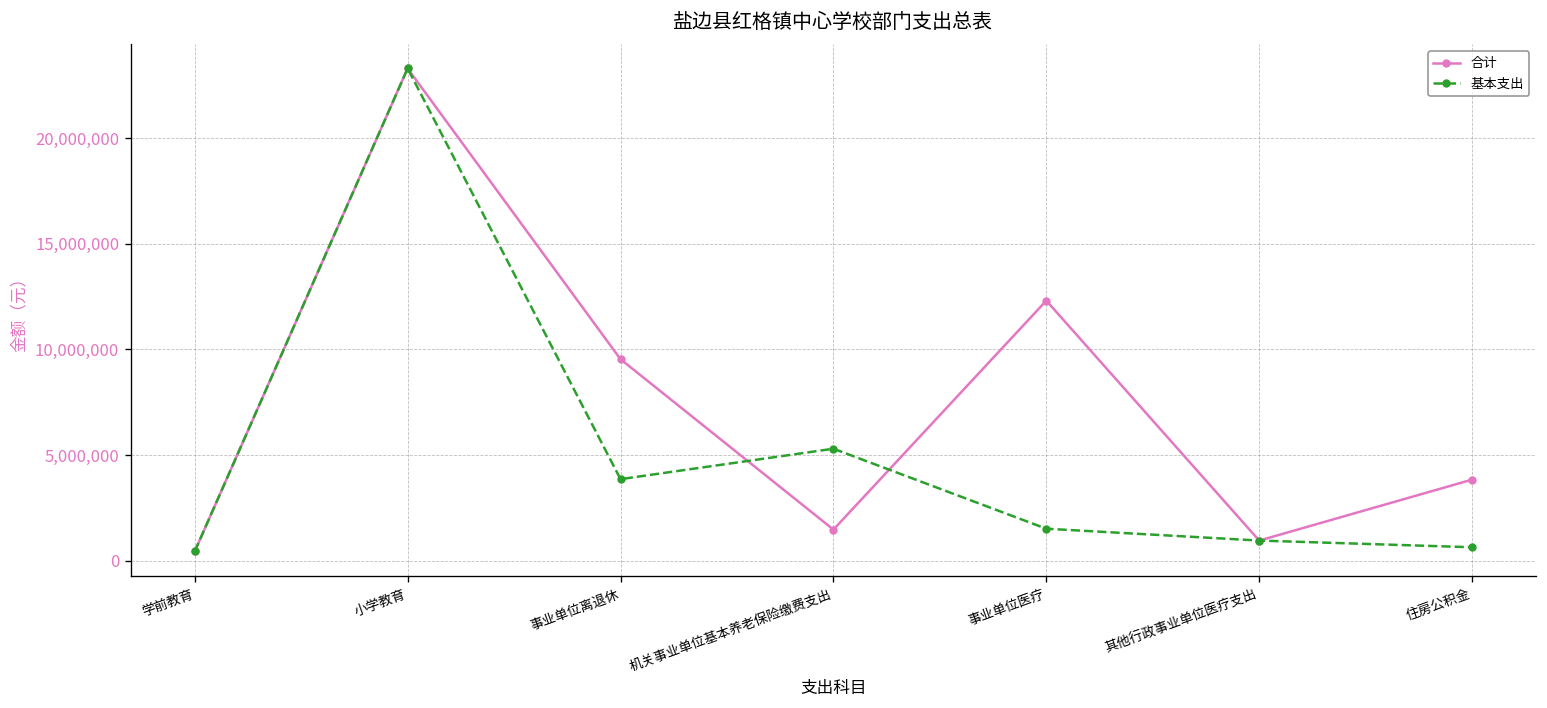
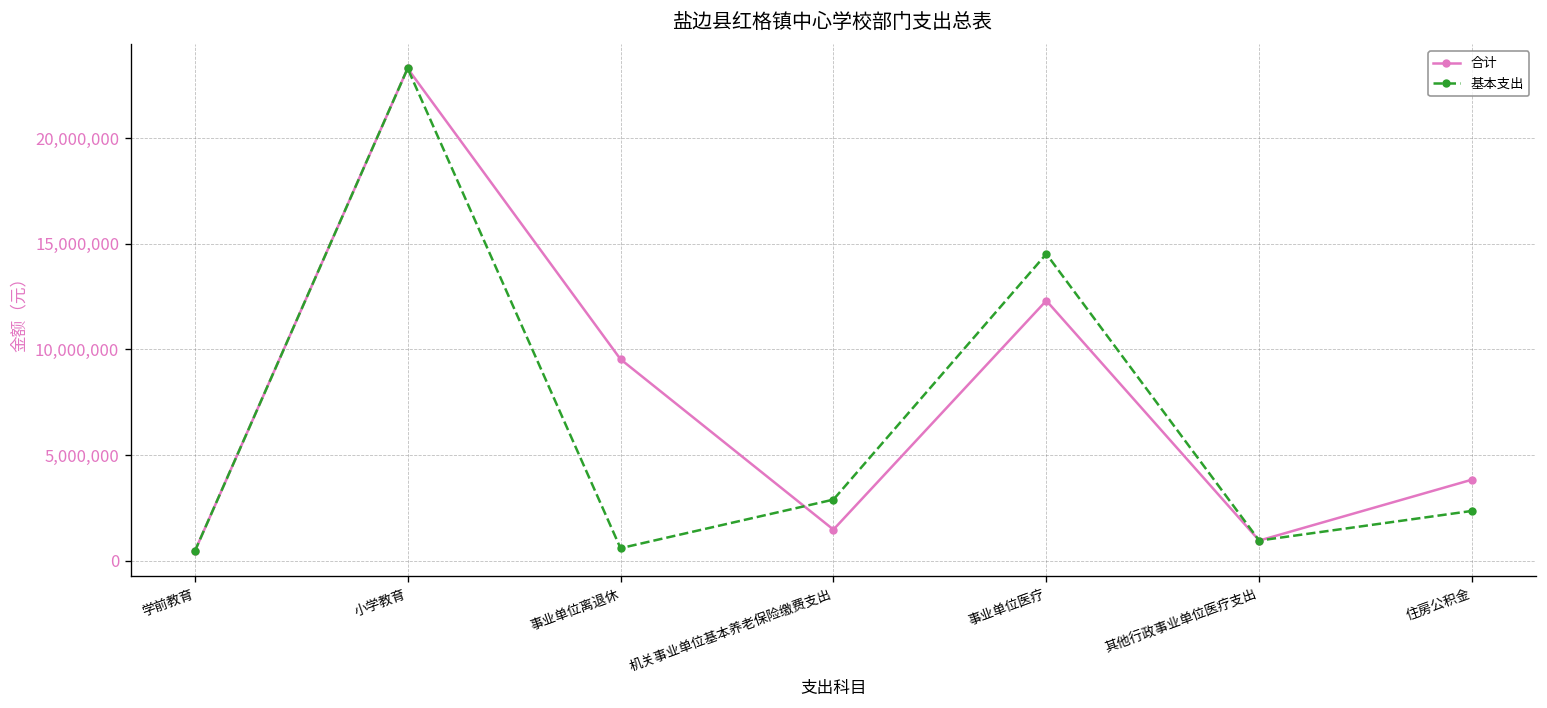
基本支出, 事业单位离退休: 3,900,000 -> 600,000
基本支出, 机关事业单位基本养老保险缴费支出: 5,300,000 -> 2,900,000
基本支出, 事业单位医疗: 1,500,000 -> 14,500,000
基本支出, 住房公积金: 600,000 -> 2,400,000
